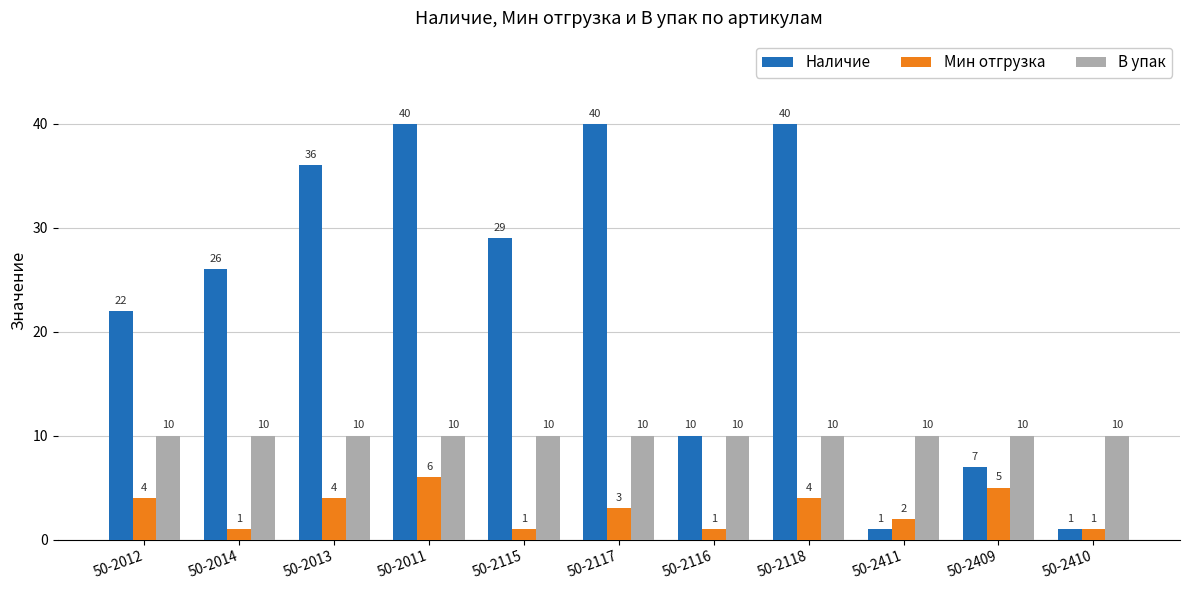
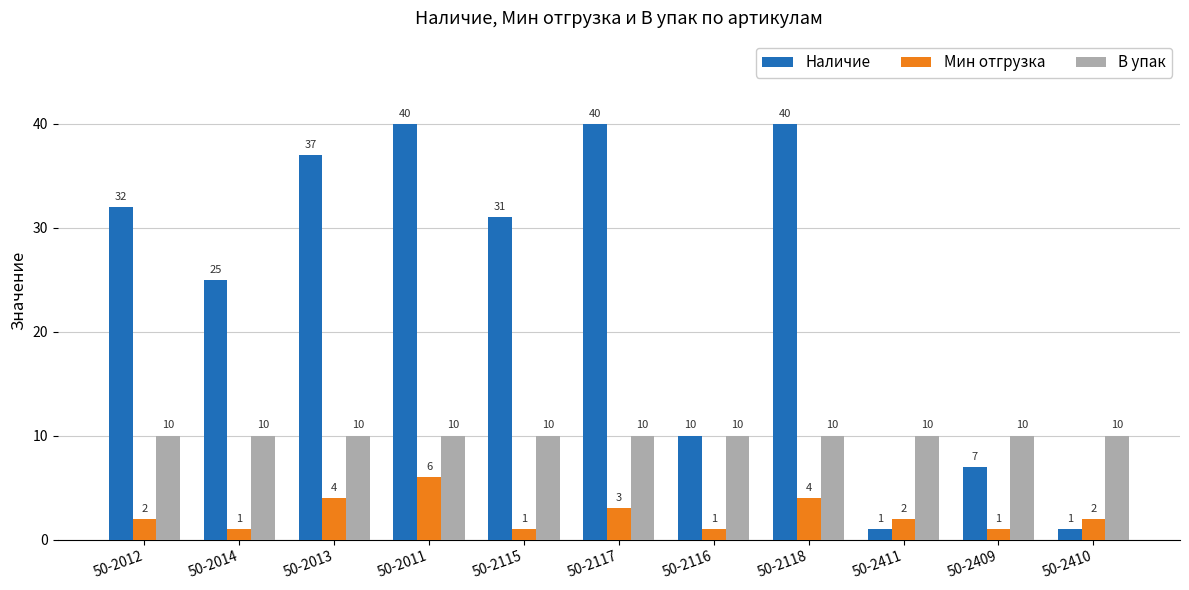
Наличие, 50-2012: 22 -> 32
Мин отгрузка, 50-2012: 4 -> 2
Наличие, 50-2014: 26 -> 25
Наличие, 50-2013: 36 -> 37
Наличие, 50-2115: 29 -> 31
Мин отгрузка, 50-2409: 5 -> 1
Мин отгрузка, 50-2410: 1 -> 2
